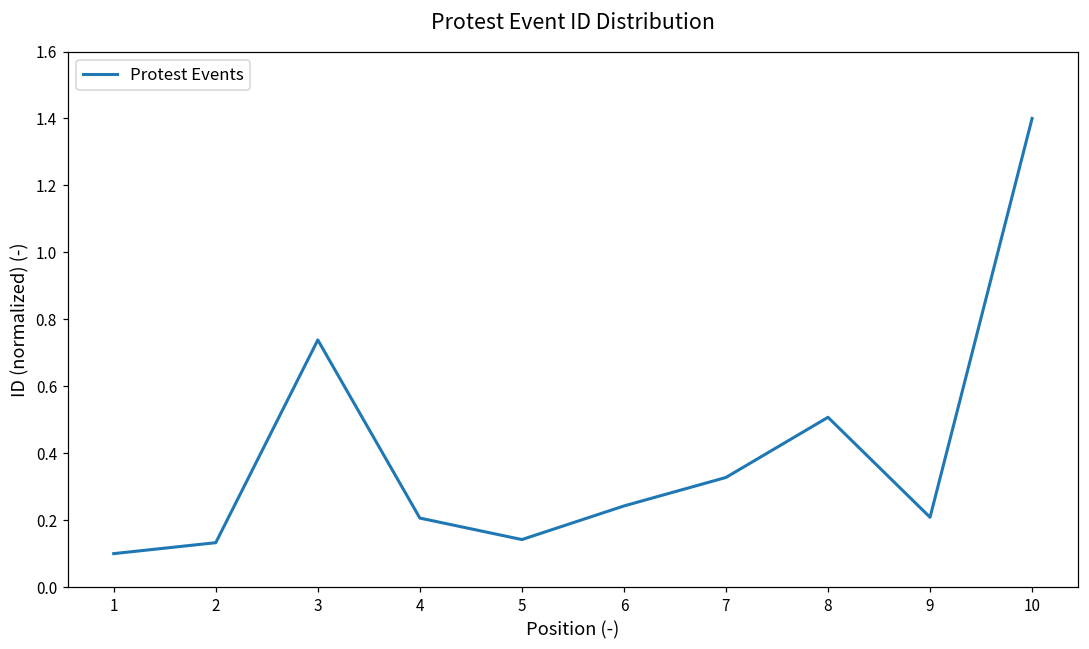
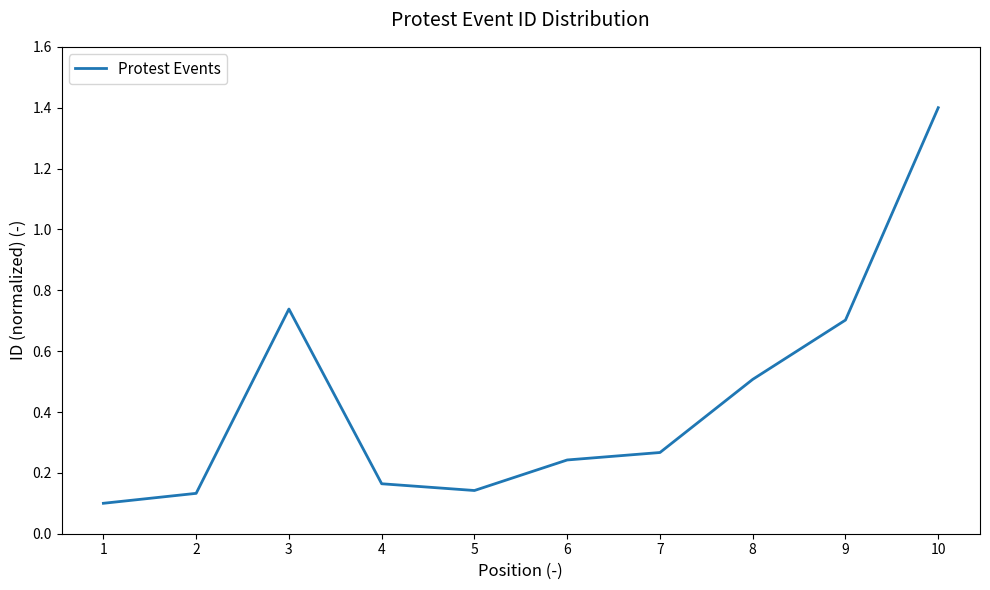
4: 0.21 -> 0.16
7: 0.33 -> 0.27
9: 0.21 -> 0.70
